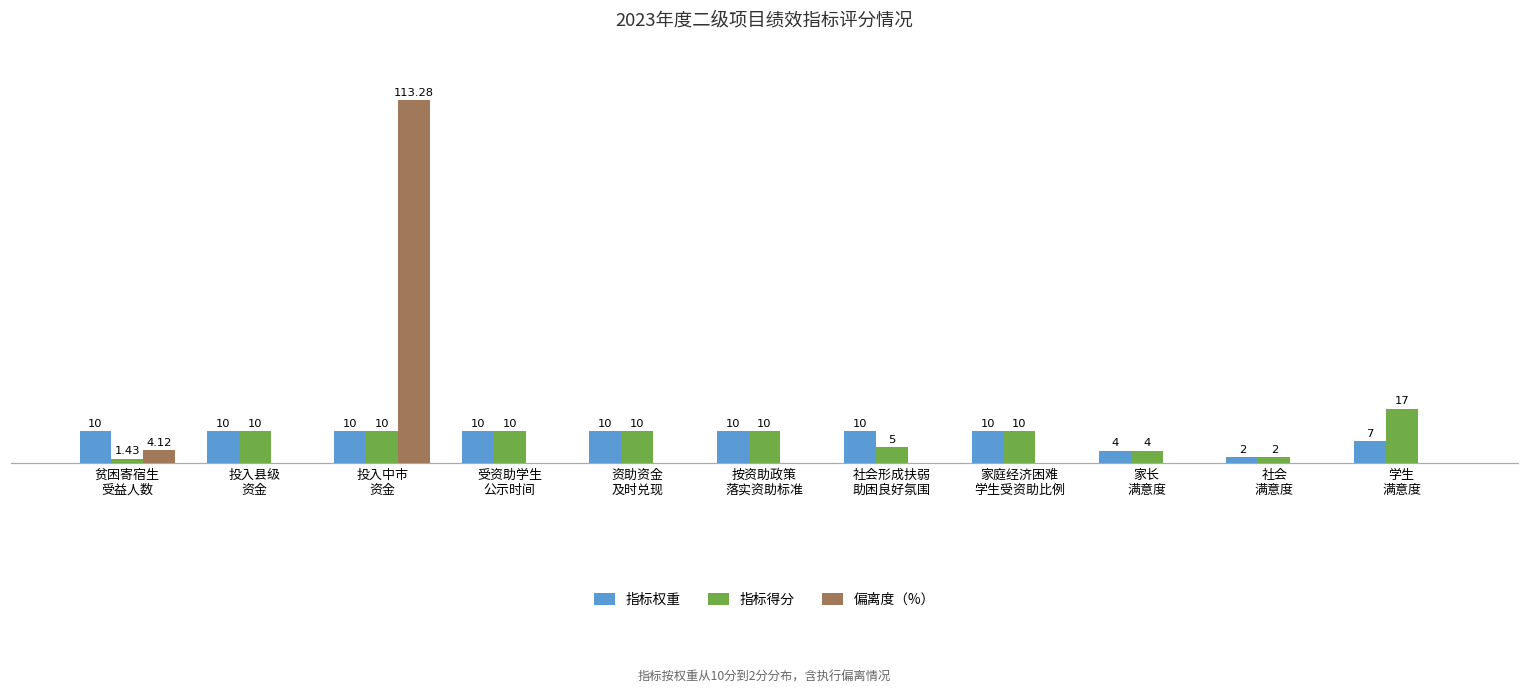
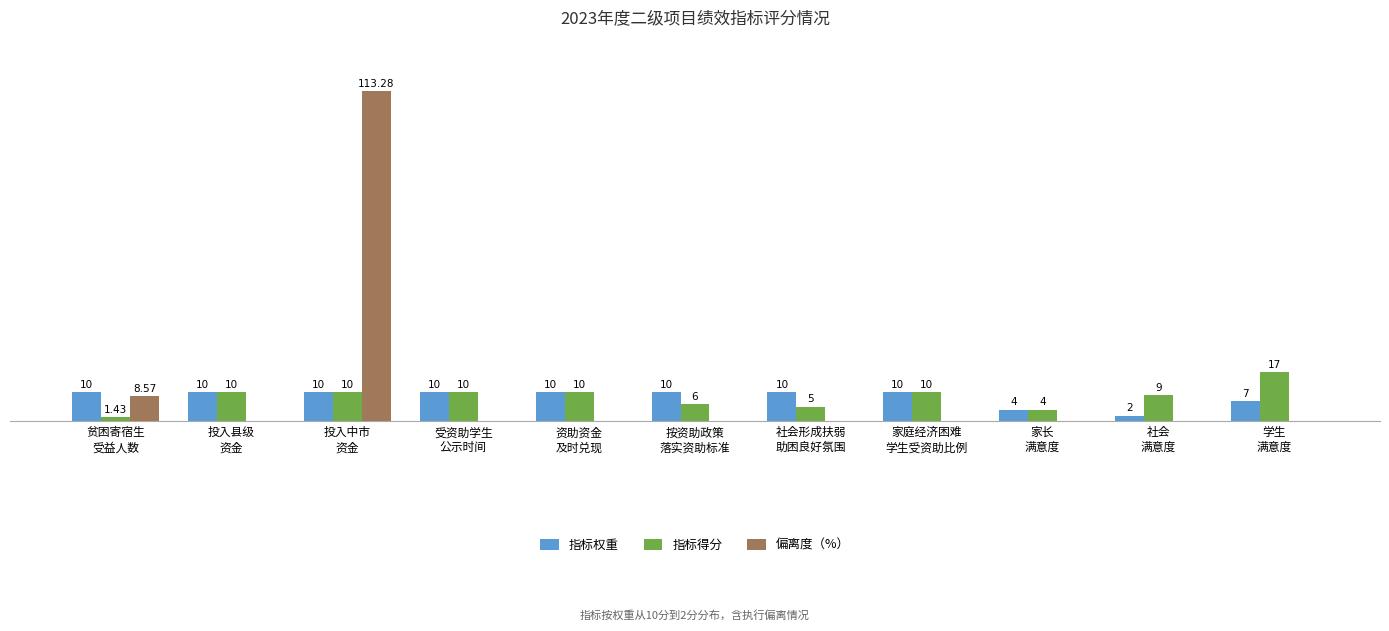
偏离度（%）, 贫困寄宿生 受益人数: 4.12 -> 8.57
指标得分, 按资助政策 落实资助标准: 10 -> 6
指标得分, 社会 满意度: 2 -> 9
